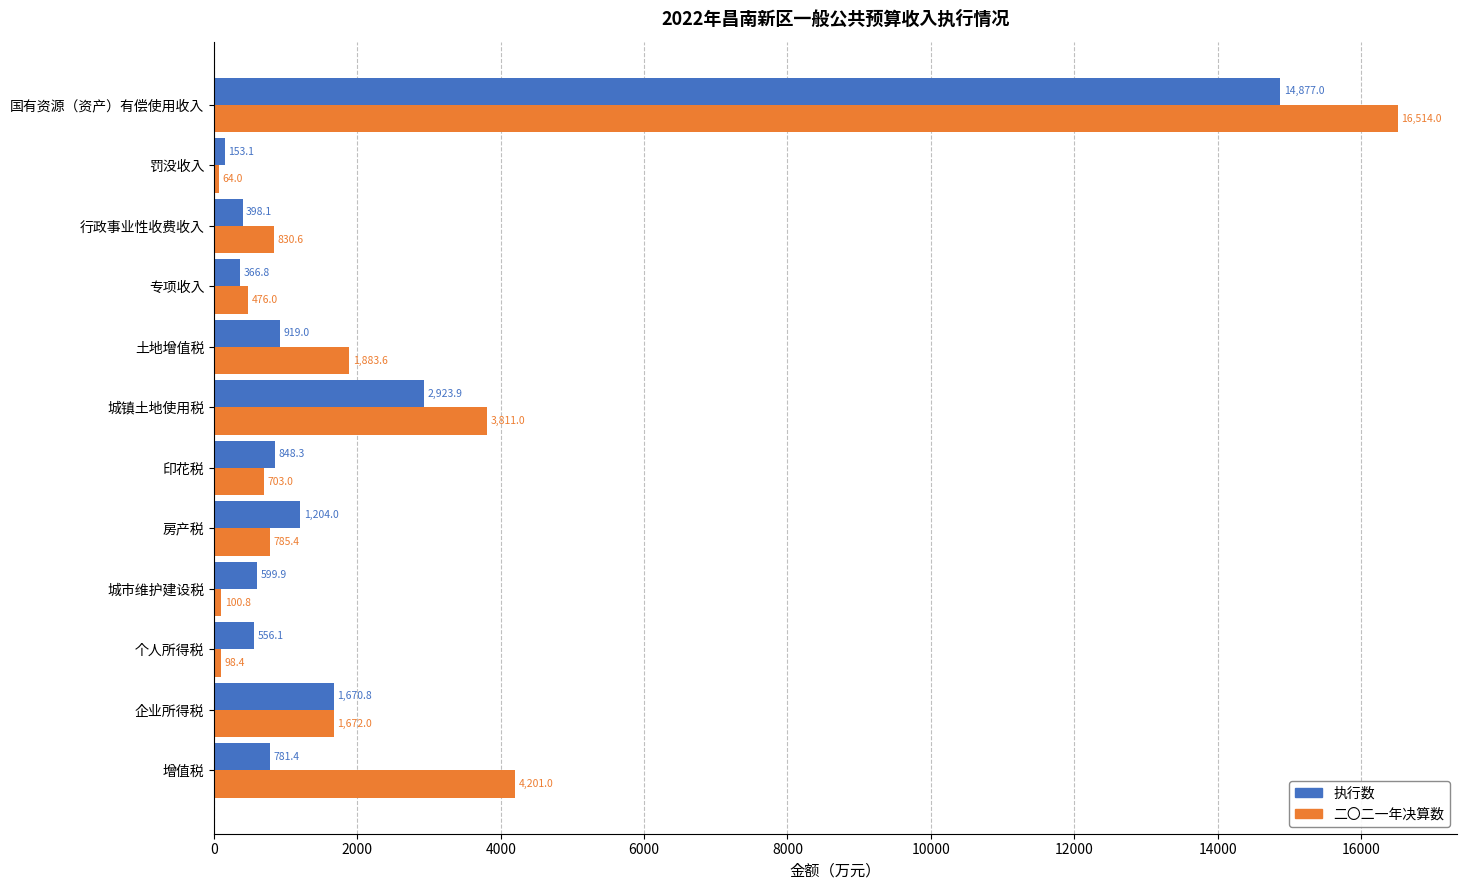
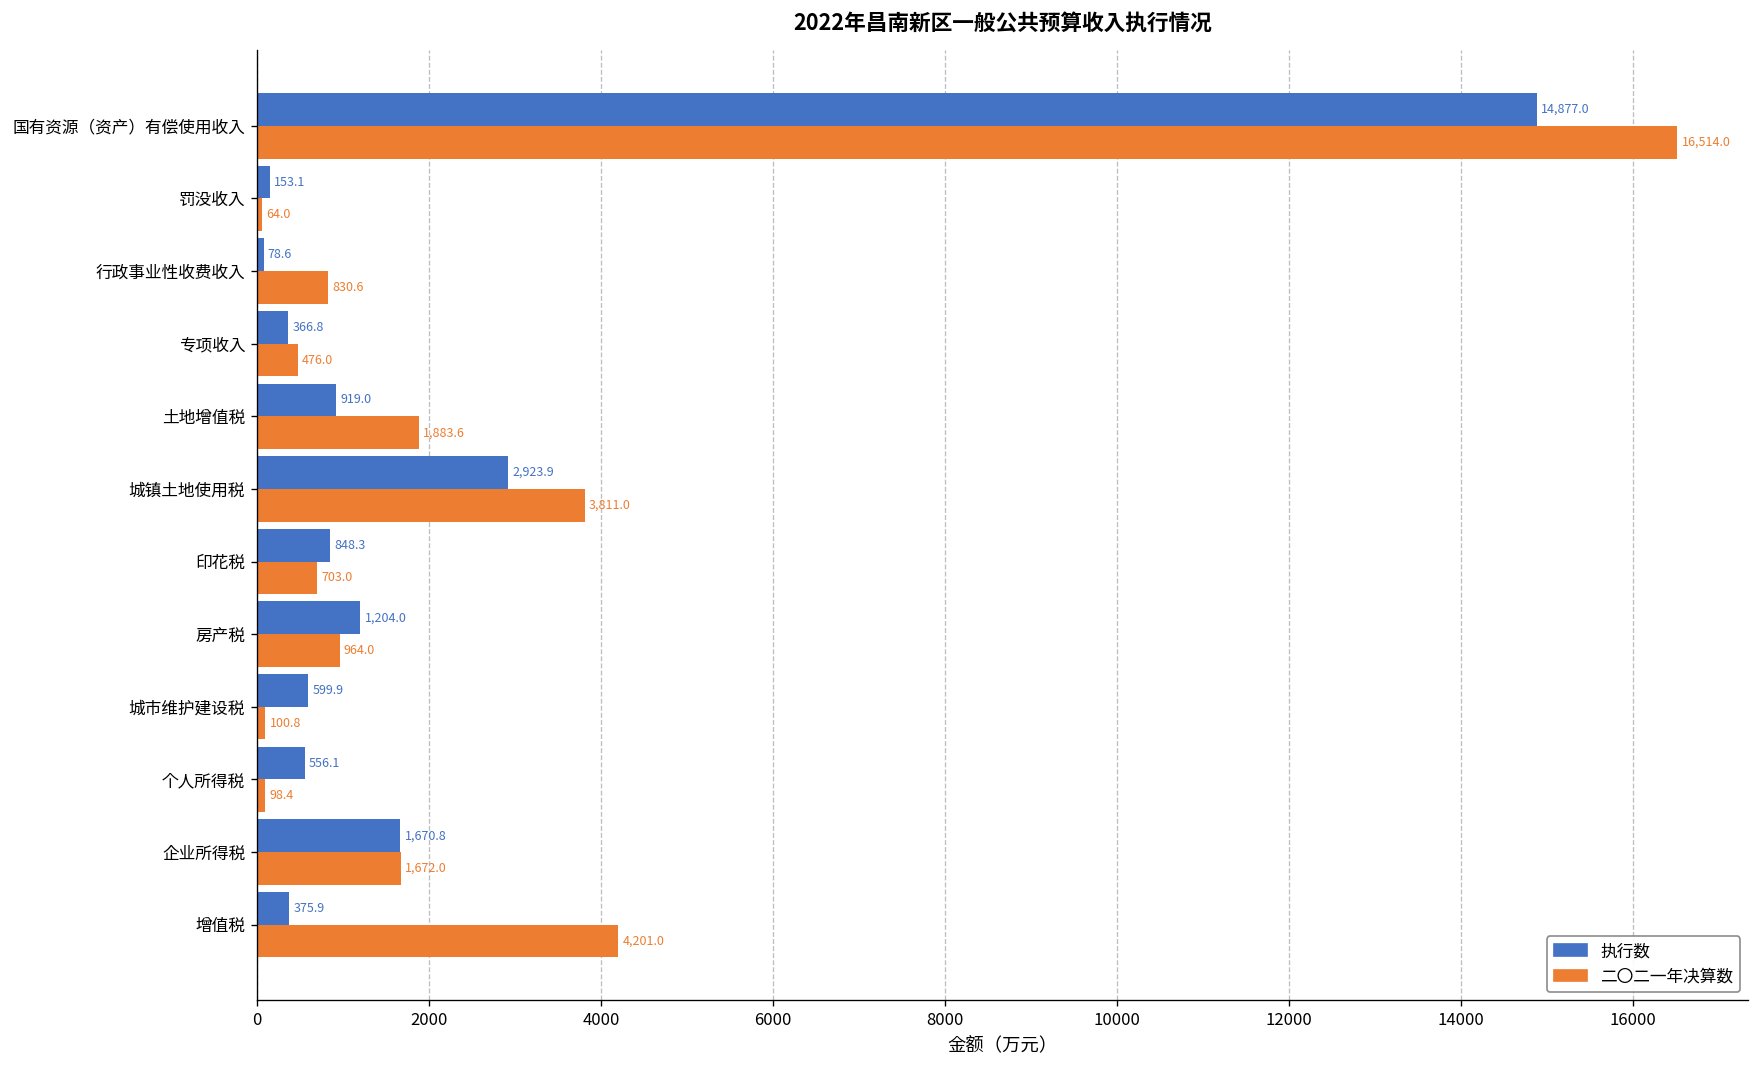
执行数, 行政事业性收费收入: 398.1 -> 78.6
二〇二一年决算数, 房产税: 785.4 -> 964.0
执行数, 增值税: 781.4 -> 375.9
